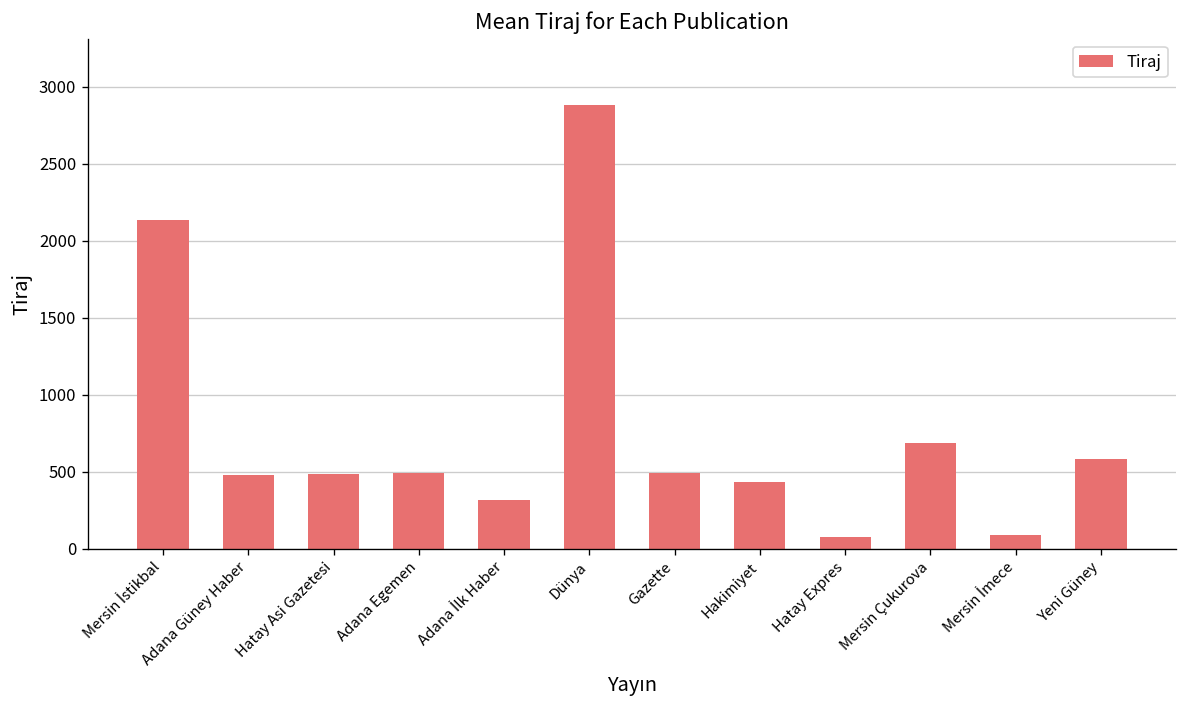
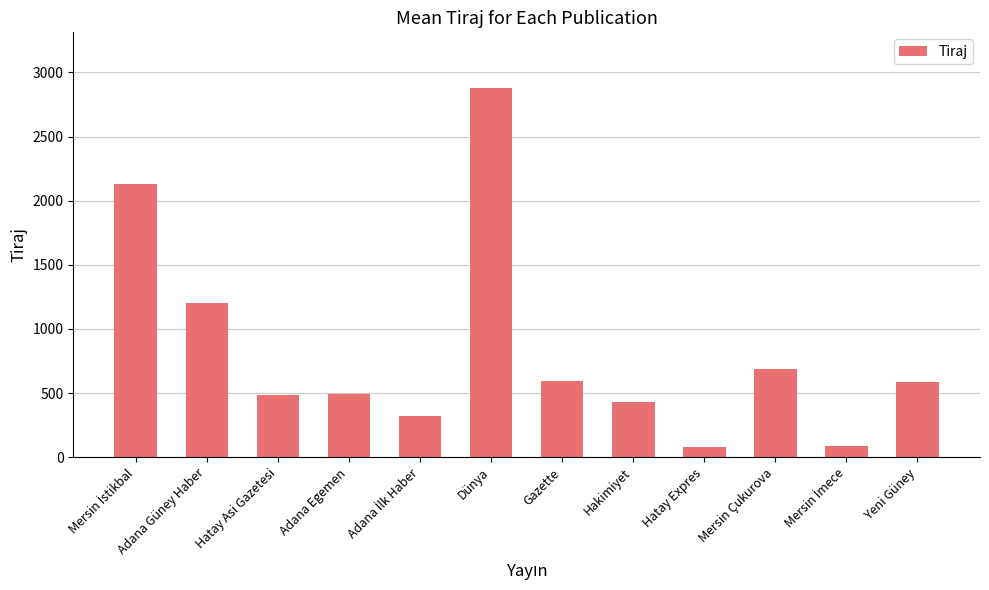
Adana Güney Haber: 480 -> 1200
Gazette: 490 -> 590
